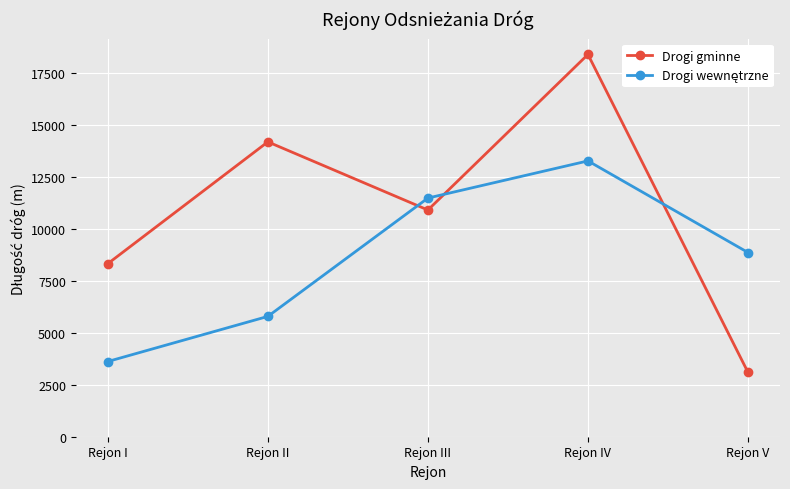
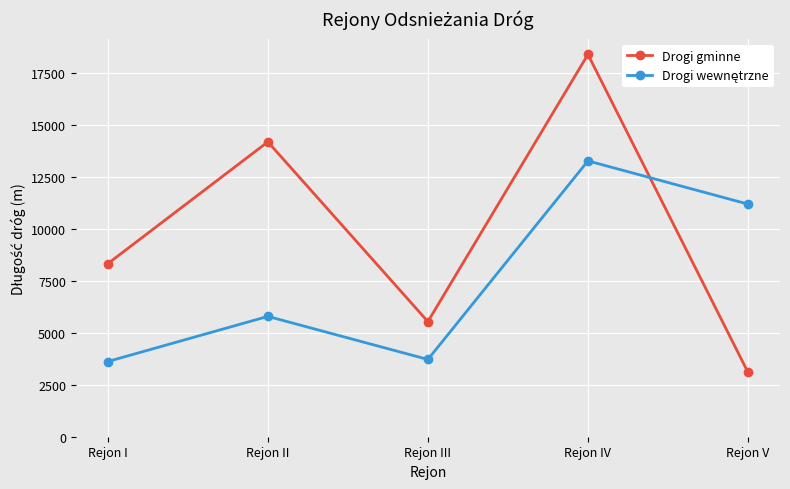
Drogi gminne, Rejon III: 10900 -> 5500
Drogi wewnętrzne, Rejon III: 11500 -> 3700
Drogi wewnętrzne, Rejon V: 8900 -> 11200
